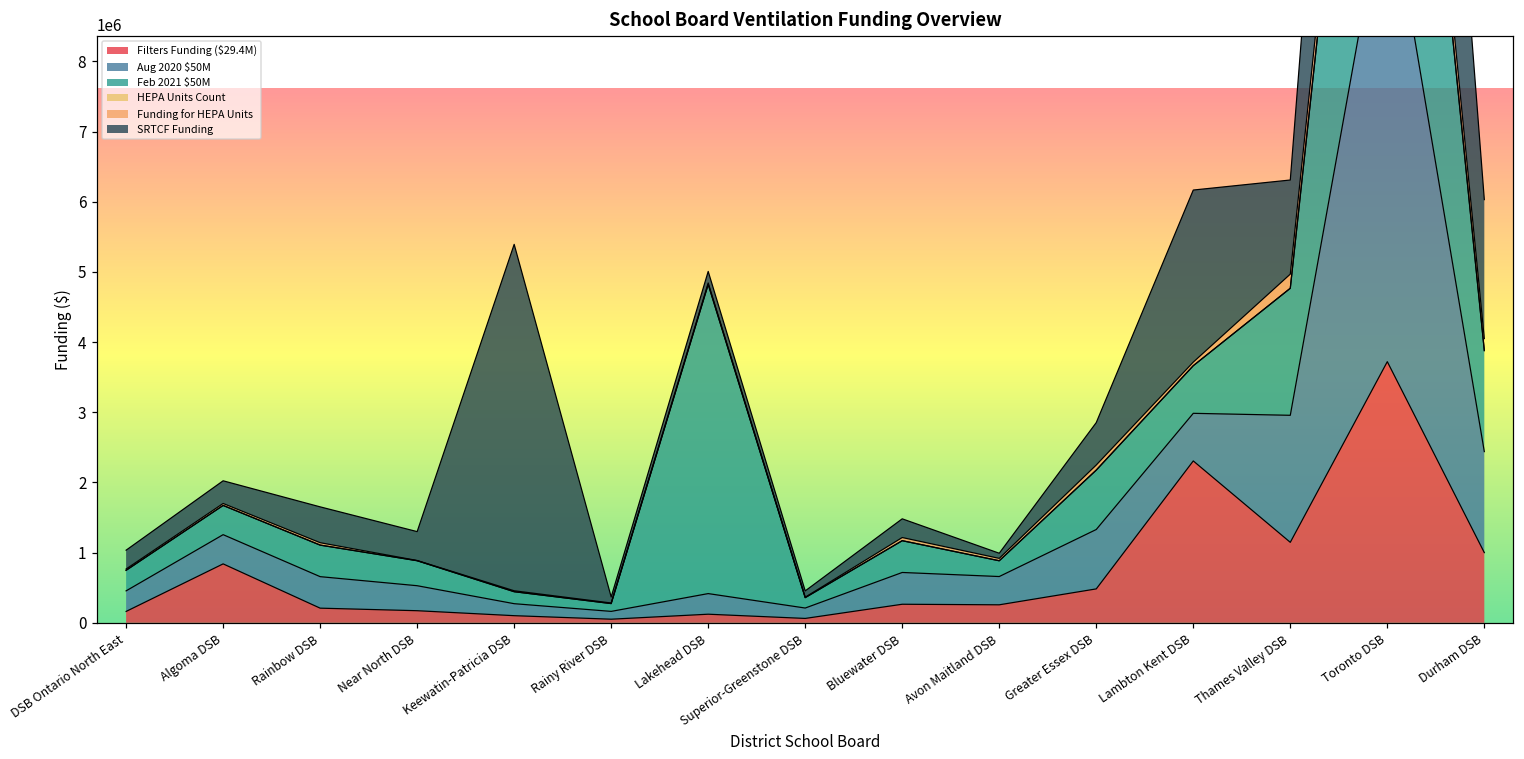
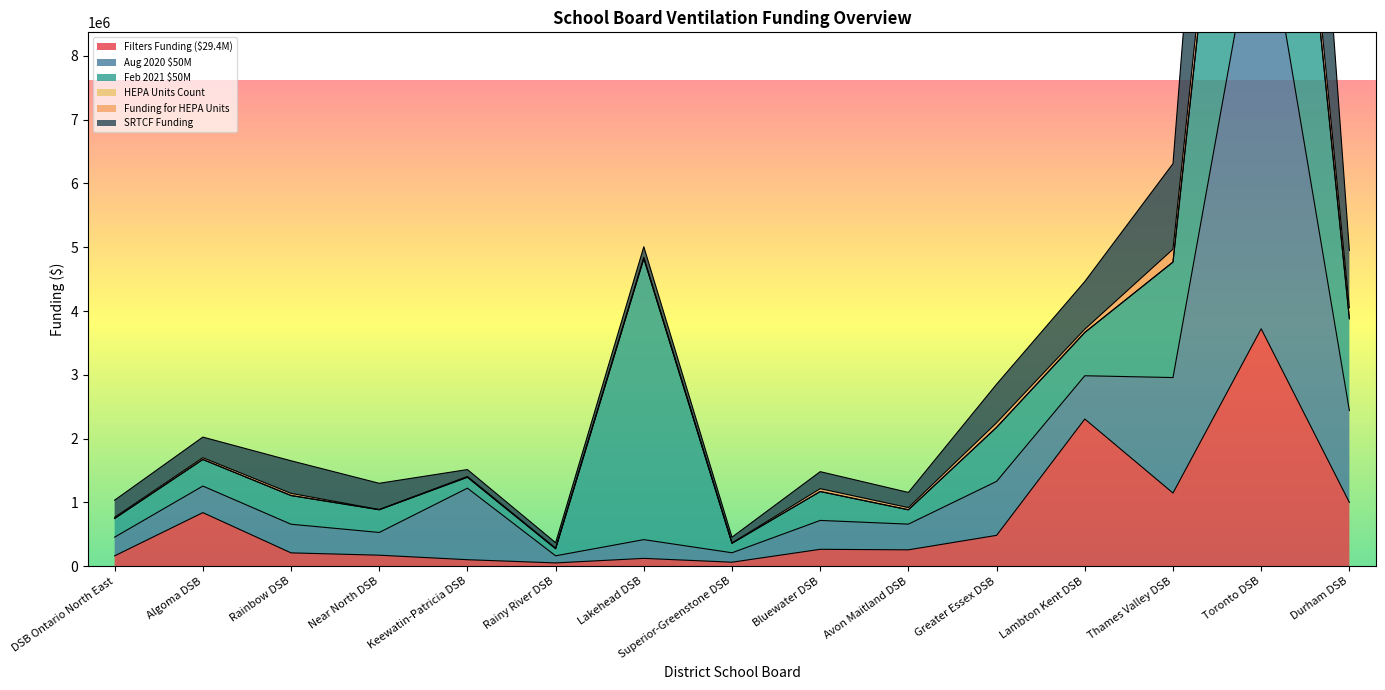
Aug 2020 $50M, Keewatin-Patricia DSB: 200000 -> 1100000
SRTCF Funding, Keewatin-Patricia DSB: 4900000 -> 100000
SRTCF Funding, Avon Maitland DSB: 100000 -> 200000
SRTCF Funding, Lambton Kent DSB: 2500000 -> 700000
SRTCF Funding, Durham DSB: 2000000 -> 900000
